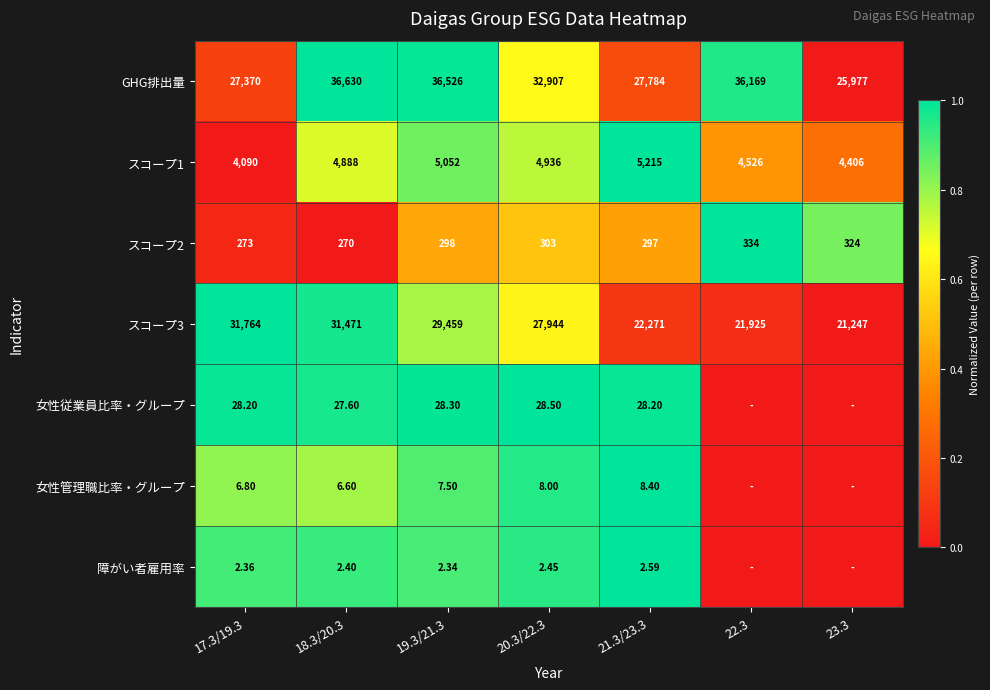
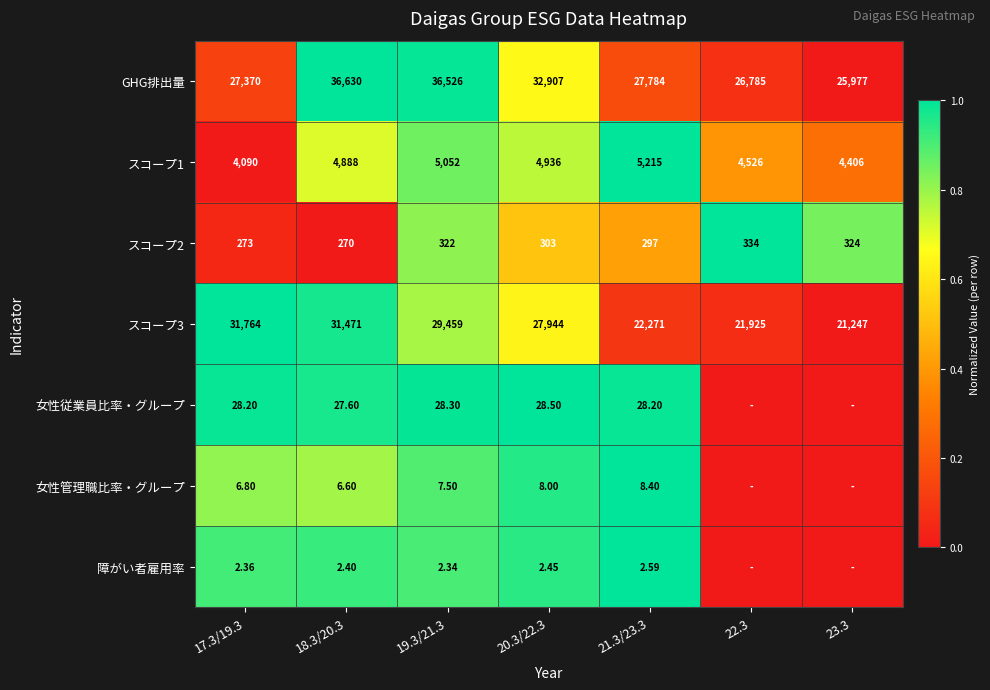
GHG排出量, 22.3: 36,169 -> 26,785
スコープ2, 19.3/21.3: 298 -> 322
